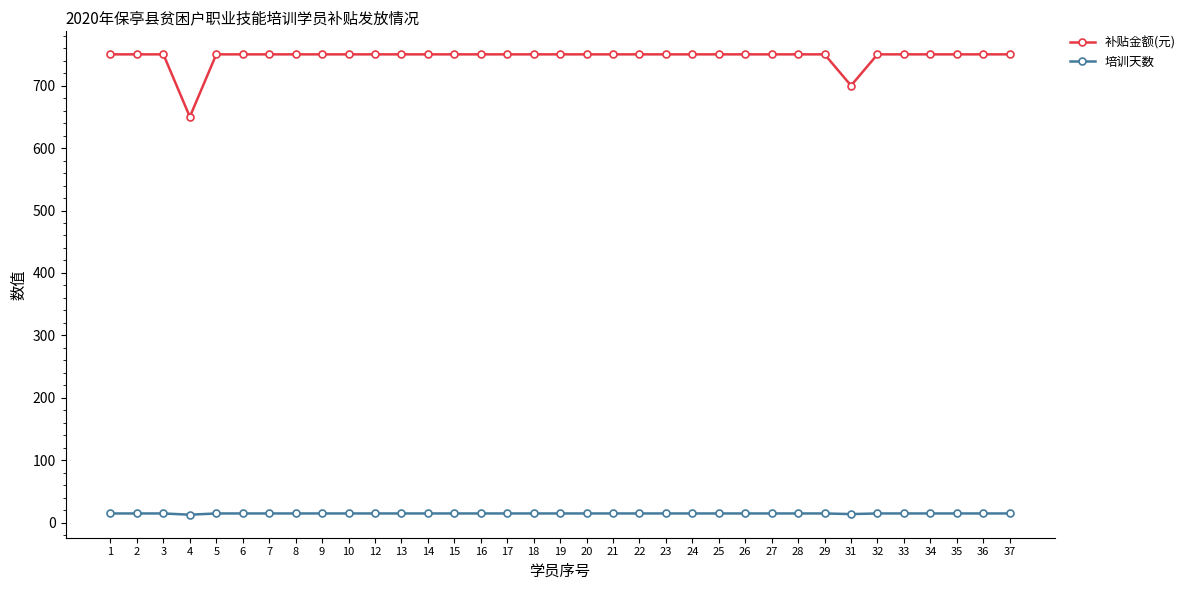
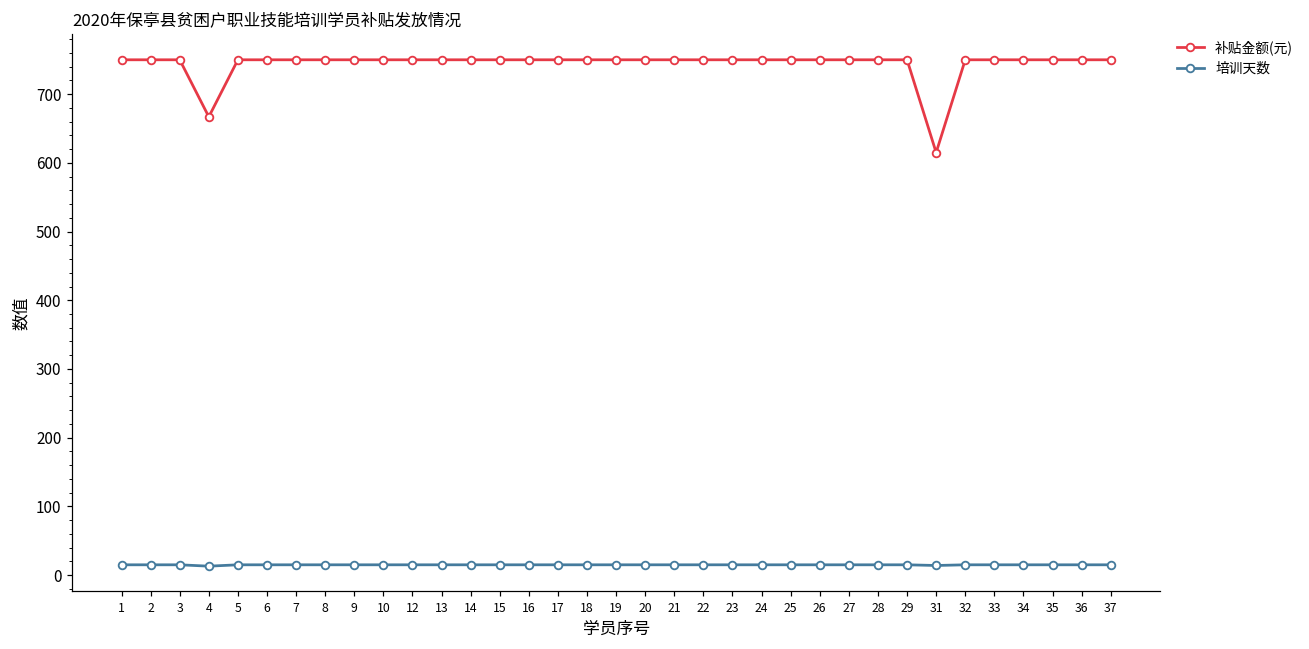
补贴金额(元), 4: 650 -> 670
补贴金额(元), 31: 700 -> 620
